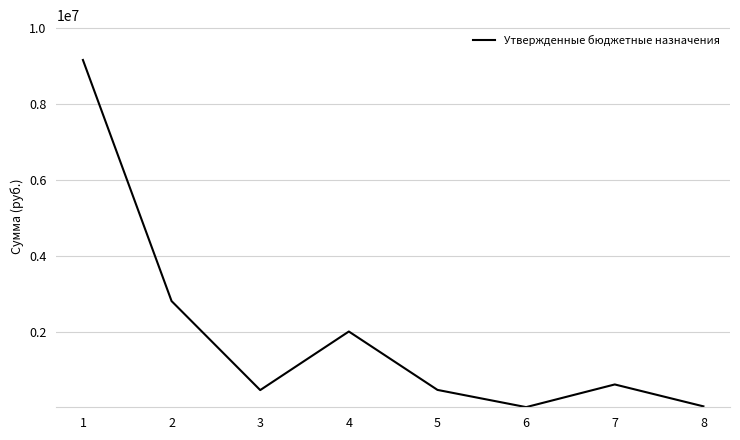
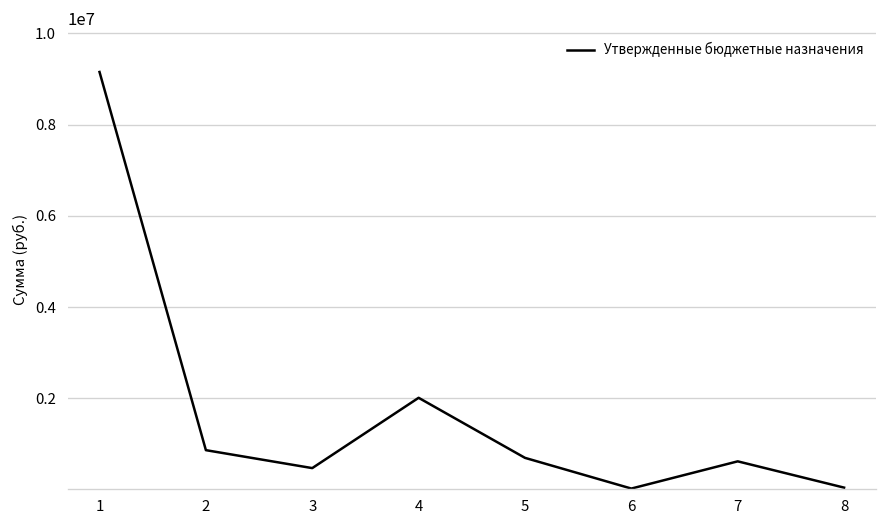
2: 2800000 -> 900000
5: 500000 -> 700000
